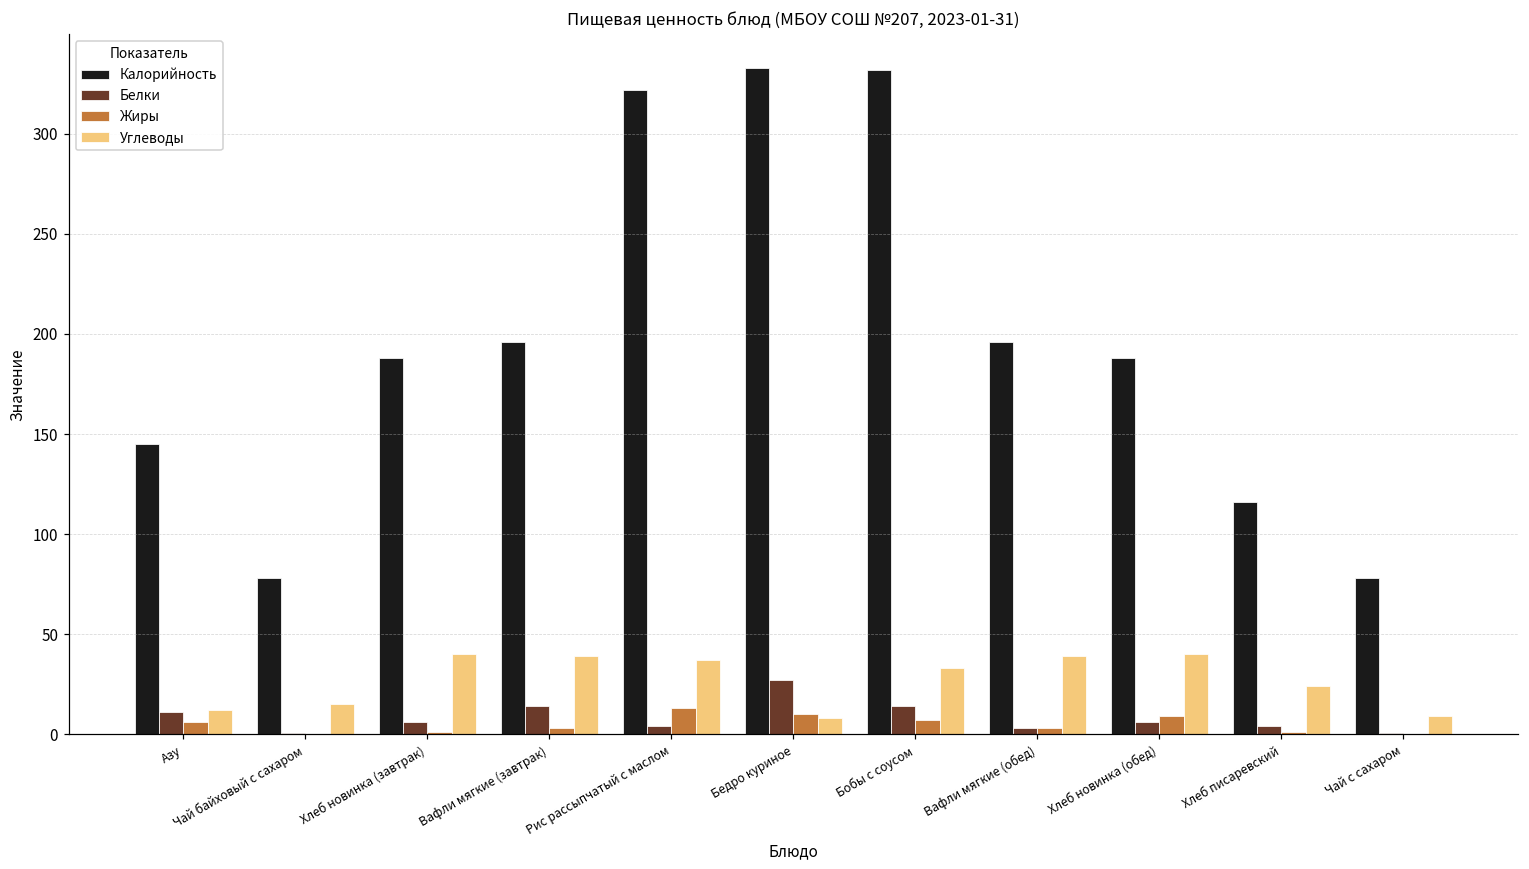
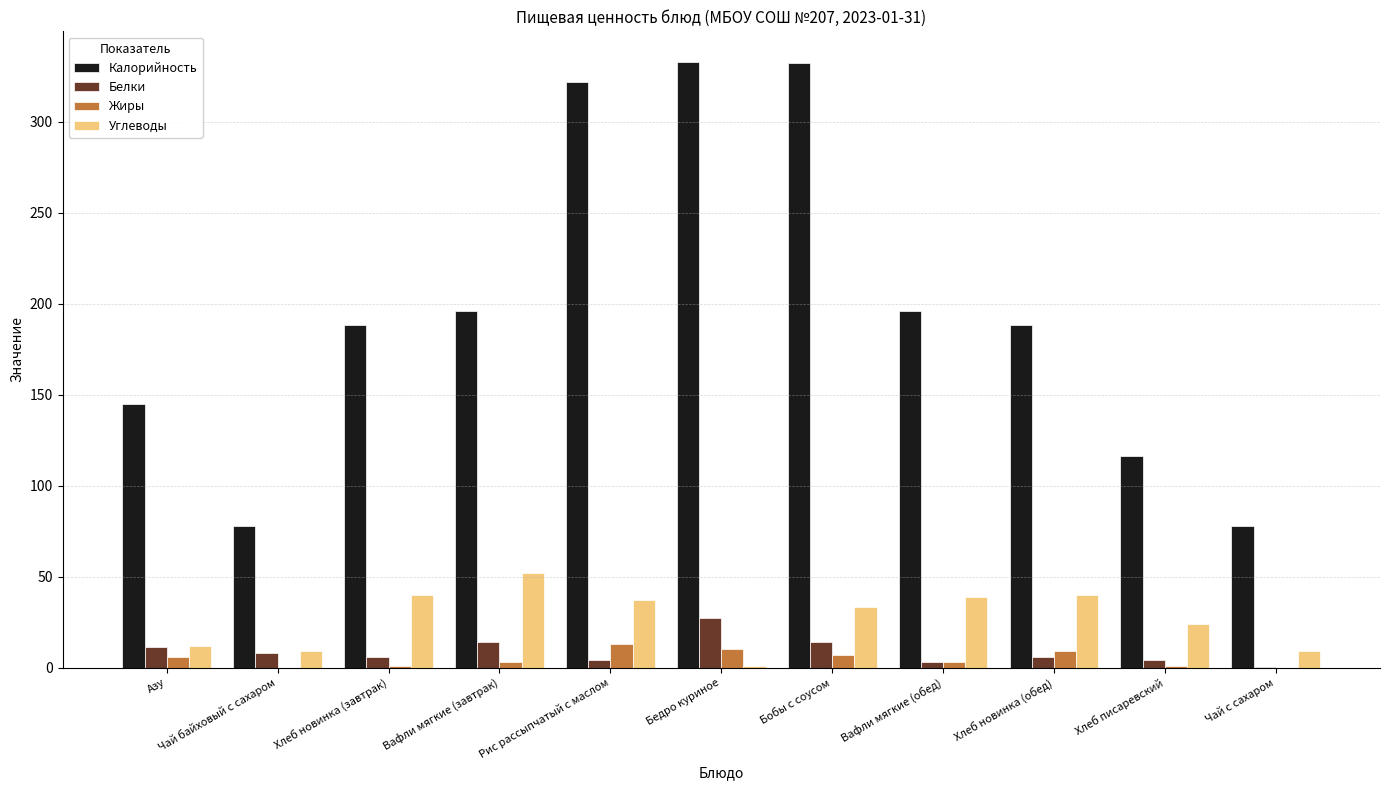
Белки, Чай байховый с сахаром: 0 -> 8
Углеводы, Чай байховый с сахаром: 15 -> 9
Углеводы, Вафли мягкие (завтрак): 39 -> 52
Углеводы, Бедро куриное: 8 -> 1
